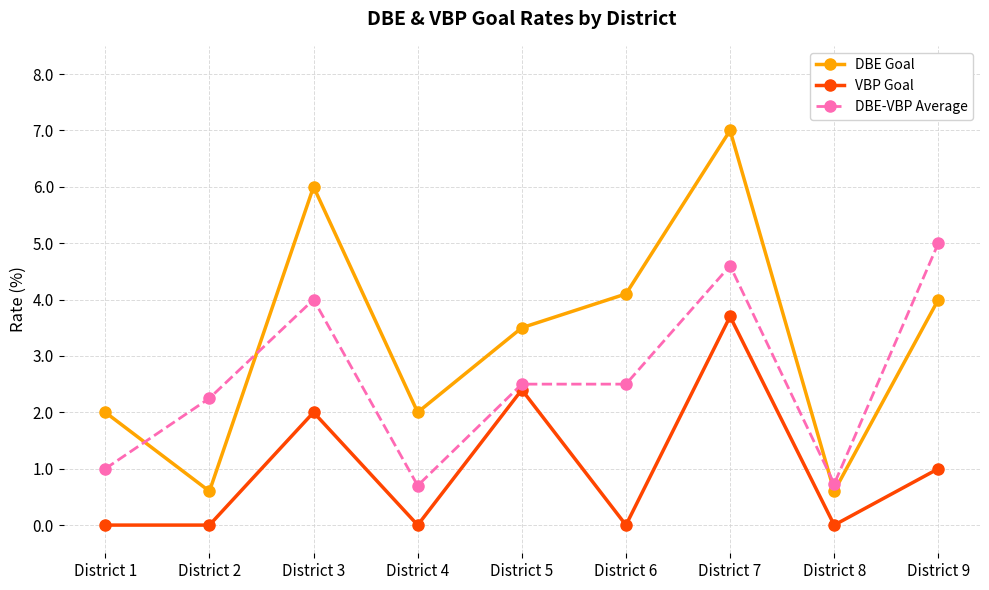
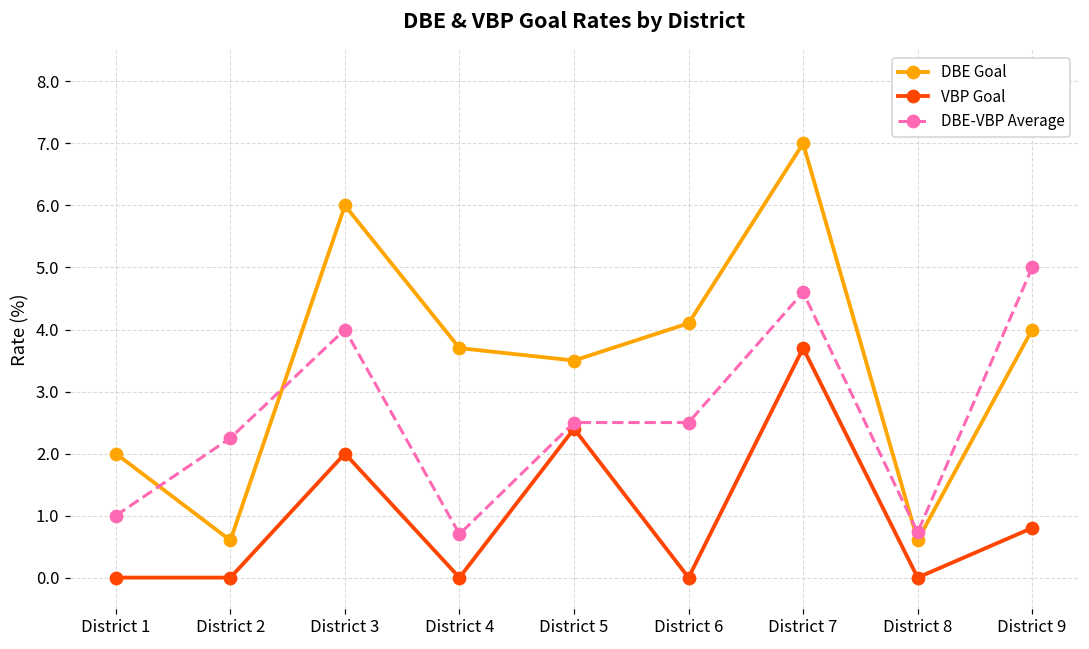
DBE Goal, District 4: 2.0 -> 3.7
VBP Goal, District 9: 1.0 -> 0.8
